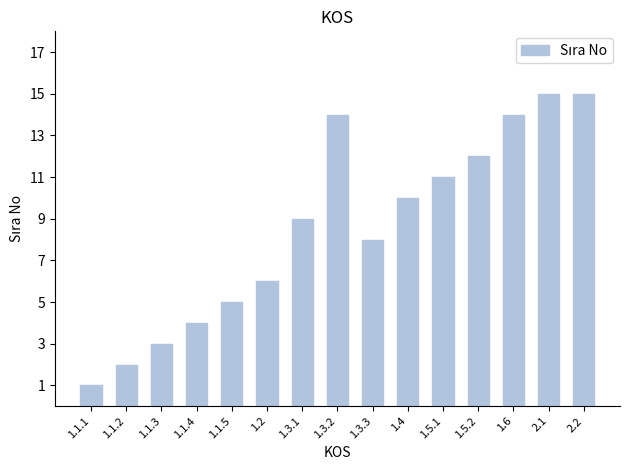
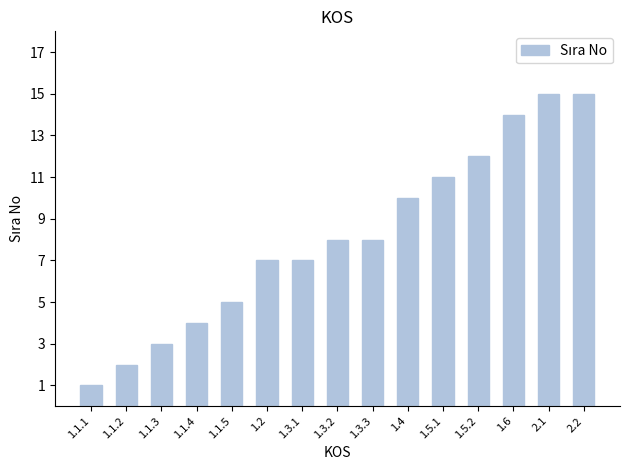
1.2: 6 -> 7
1.3.1: 9 -> 7
1.3.2: 14 -> 8
